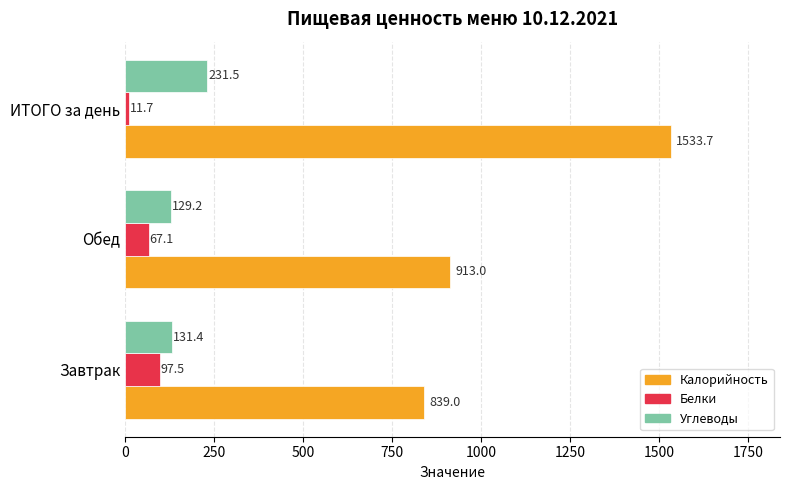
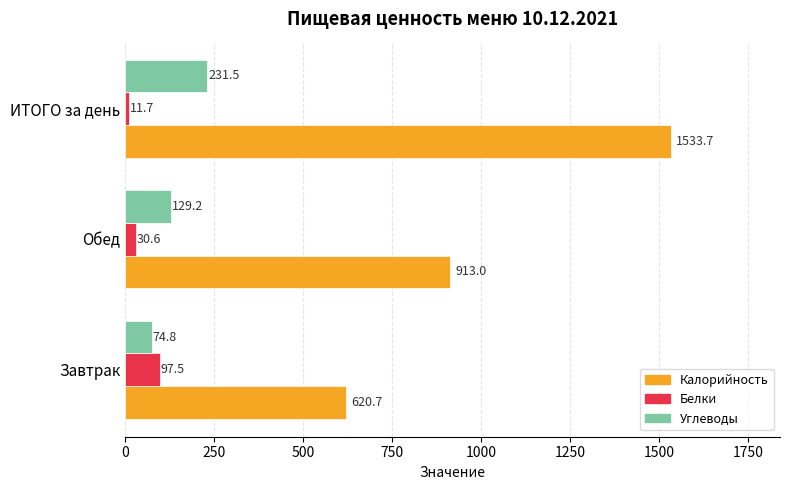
Белки, Обед: 67.1 -> 30.6
Углеводы, Завтрак: 131.4 -> 74.8
Калорийность, Завтрак: 839.0 -> 620.7
